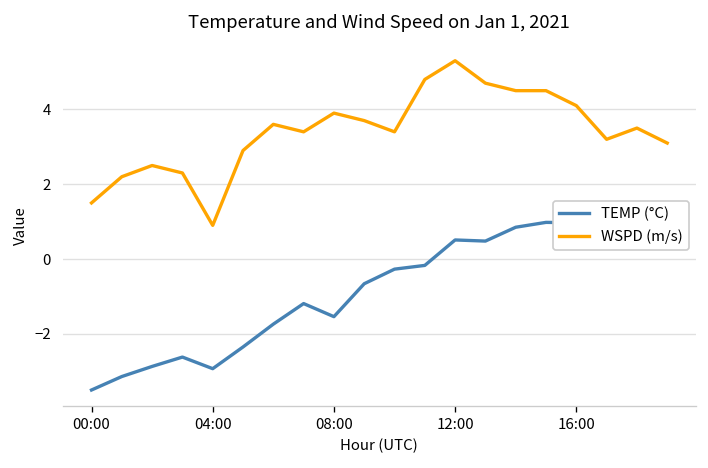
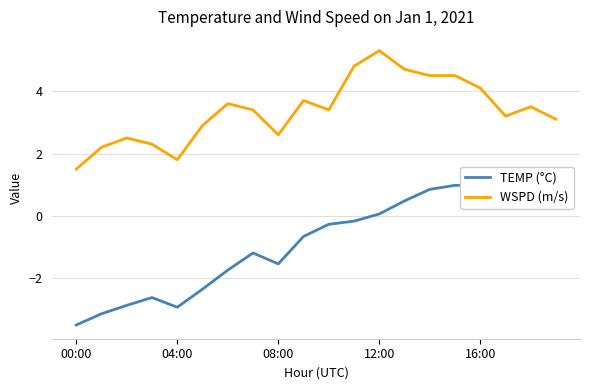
WSPD (m/s), 04:00: 0.9 -> 1.8
WSPD (m/s), 08:00: 3.9 -> 2.6
TEMP (°C), 12:00: 0.5 -> 0.1
